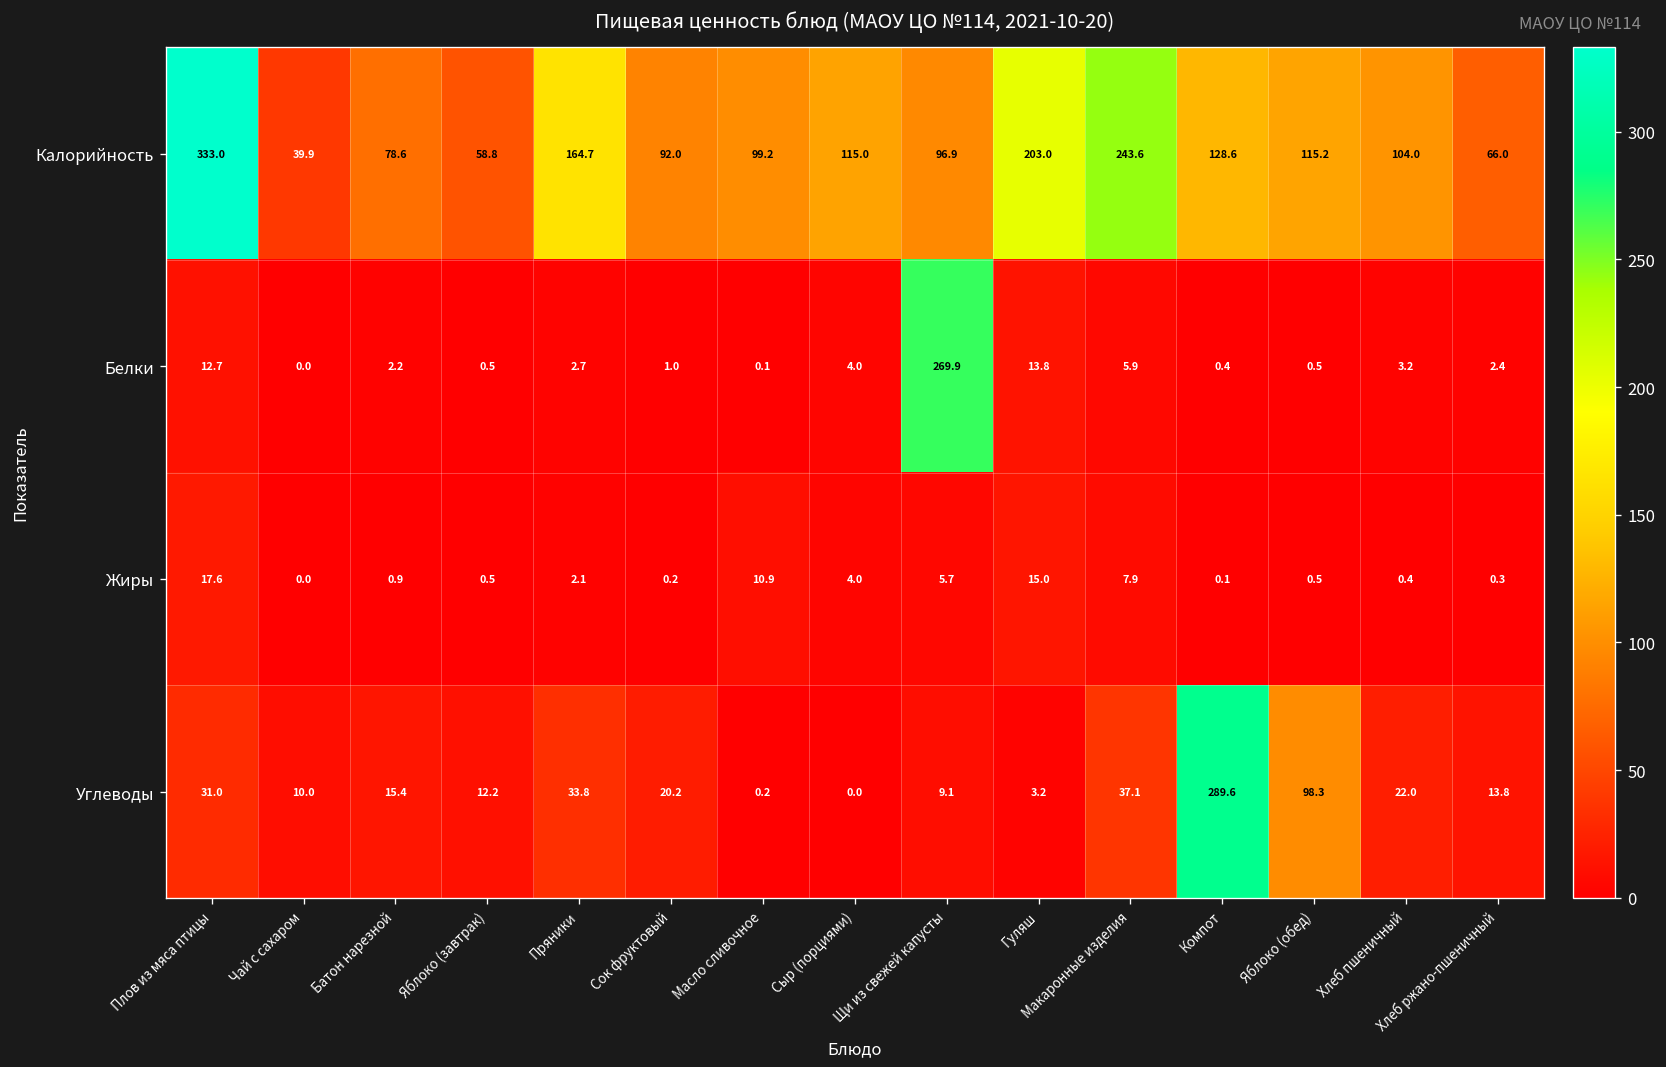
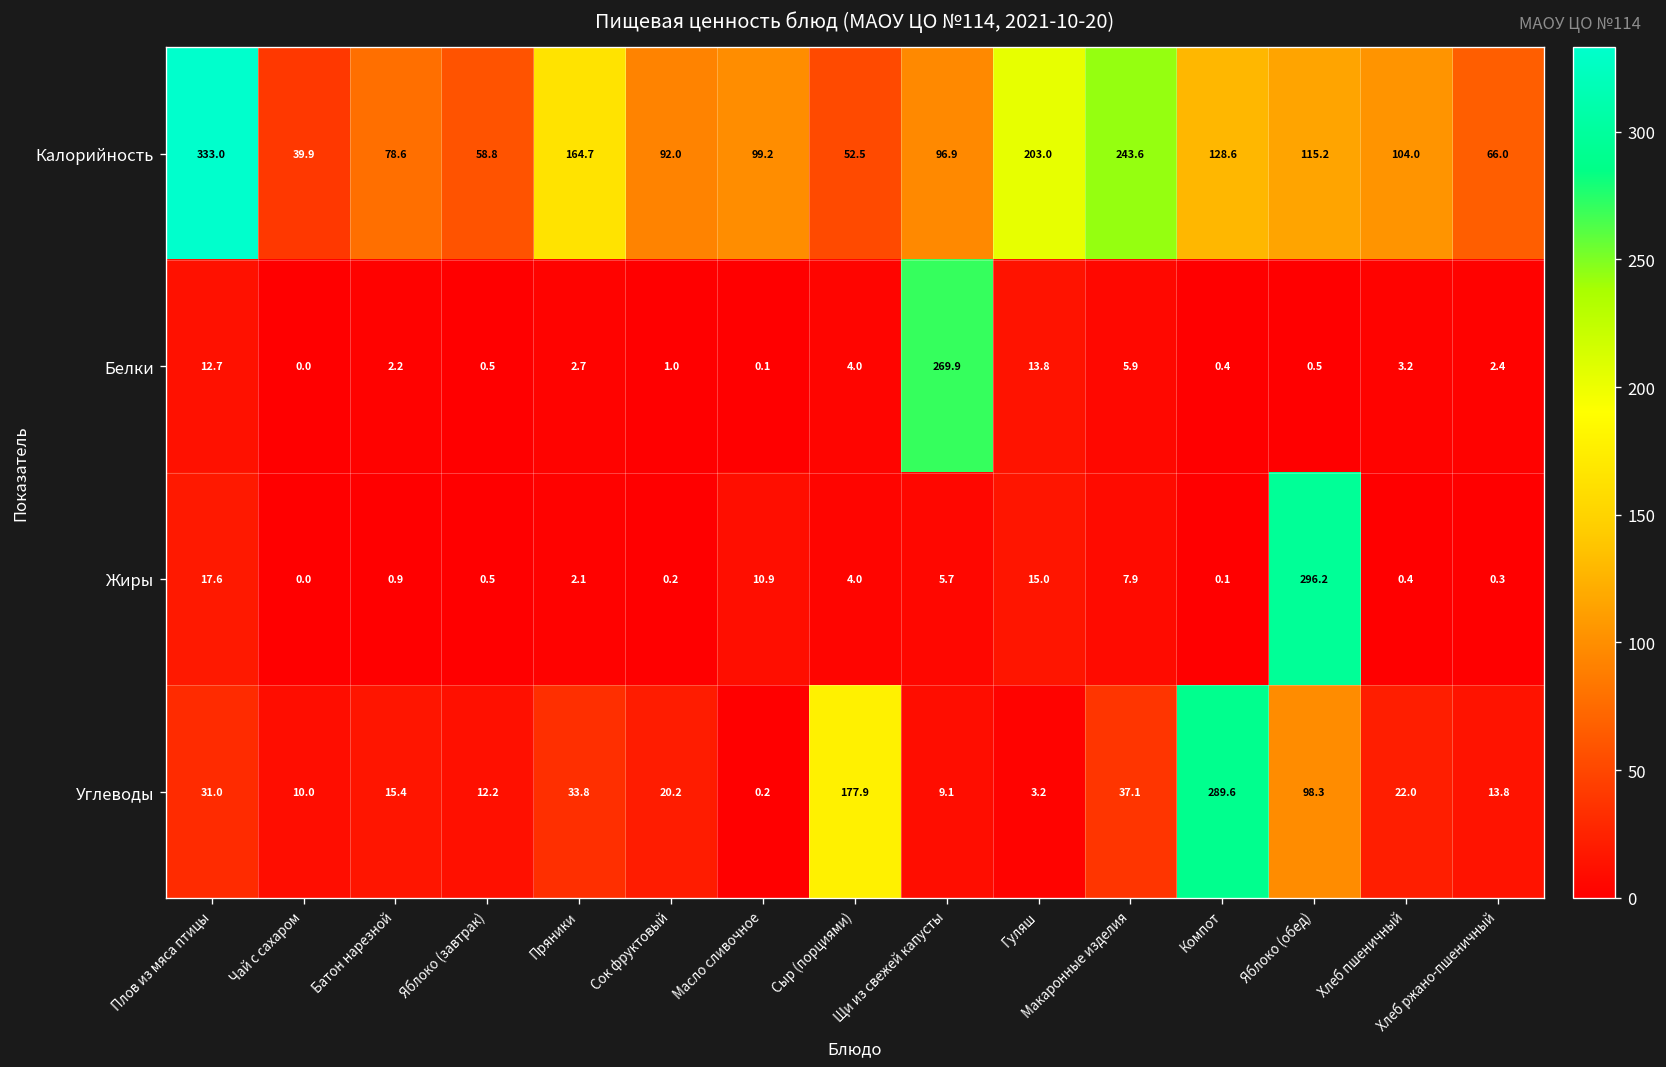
Калорийность, Сыр (порциями): 115.0 -> 52.5
Жиры, Яблоко (обед): 0.5 -> 296.2
Углеводы, Сыр (порциями): 0.0 -> 177.9
